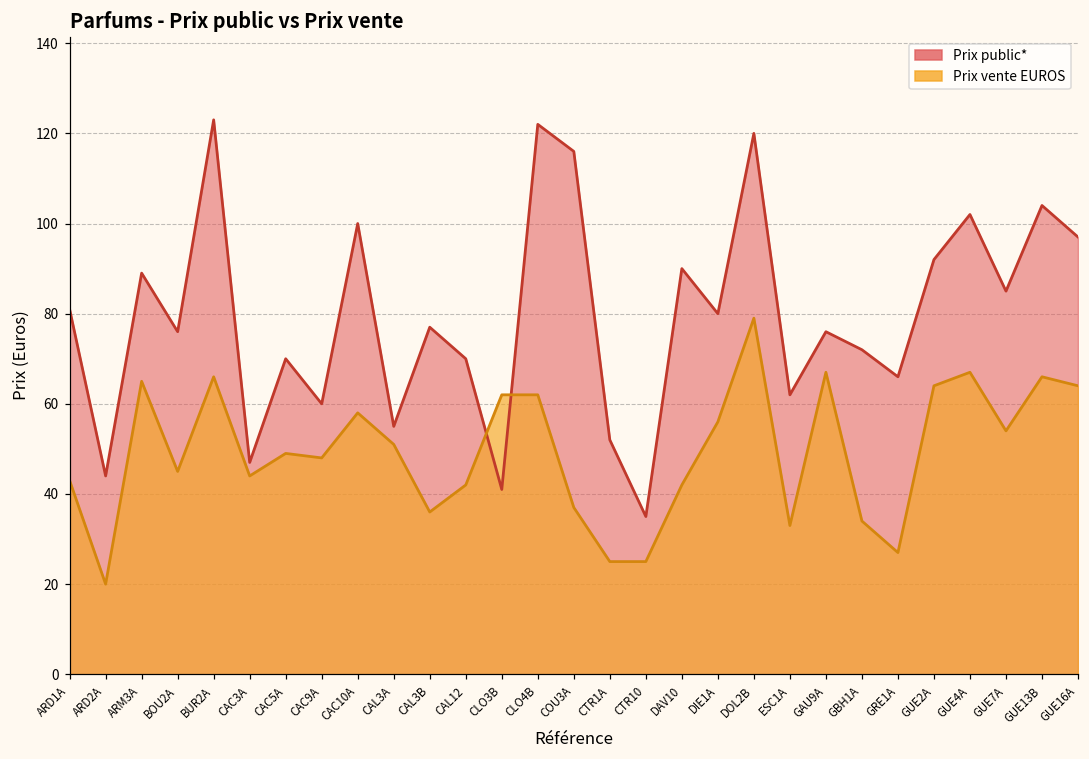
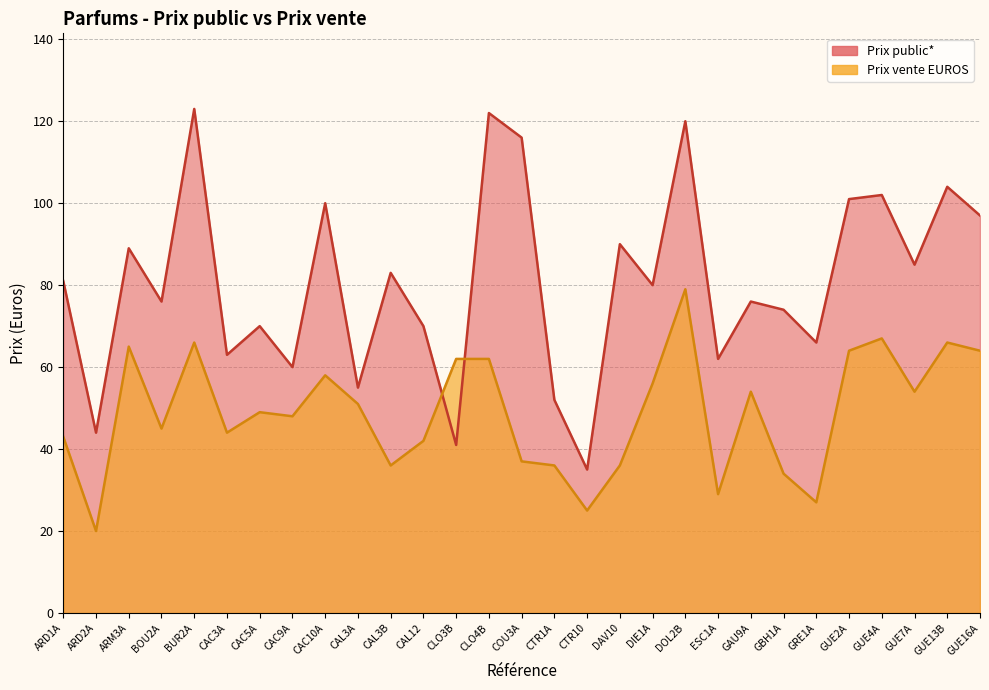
Prix public*, CAC3A: 47 -> 63
Prix public*, CAL3B: 77 -> 83
Prix vente EUROS, CTR1A: 25 -> 36
Prix vente EUROS, DAV10: 42 -> 36
Prix vente EUROS, ESC1A: 33 -> 29
Prix vente EUROS, GAU9A: 67 -> 54
Prix public*, GBH1A: 72 -> 74
Prix public*, GUE2A: 92 -> 101
